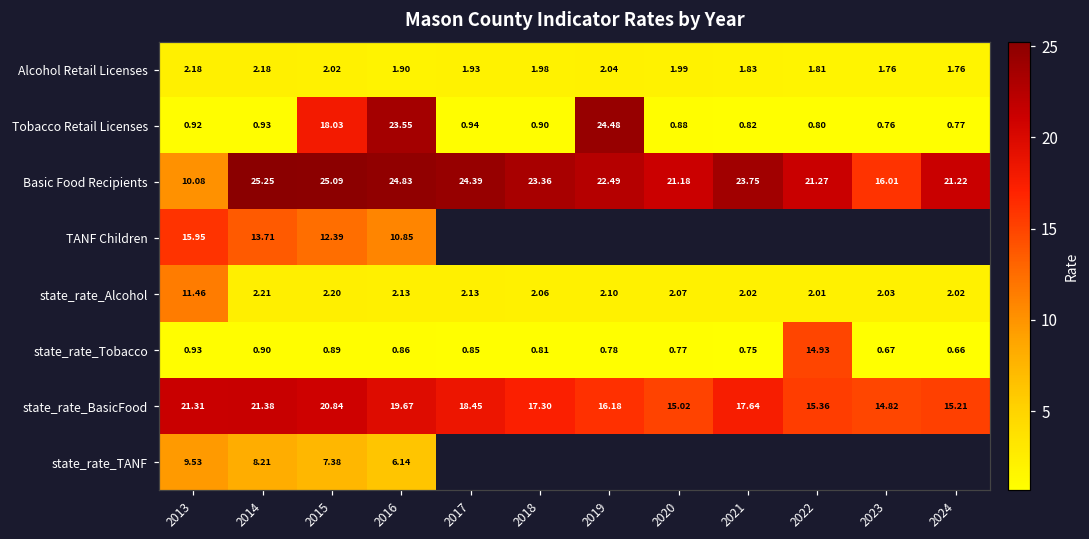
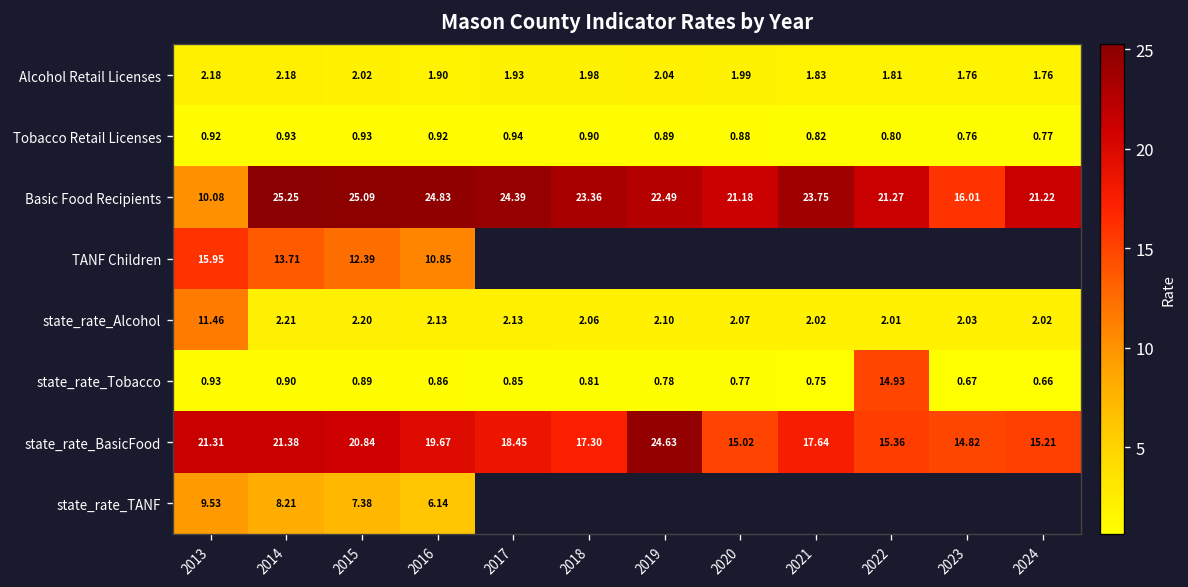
Tobacco Retail Licenses, 2015: 18.03 -> 0.93
Tobacco Retail Licenses, 2016: 23.55 -> 0.92
Tobacco Retail Licenses, 2019: 24.48 -> 0.89
state_rate_BasicFood, 2019: 16.18 -> 24.63
